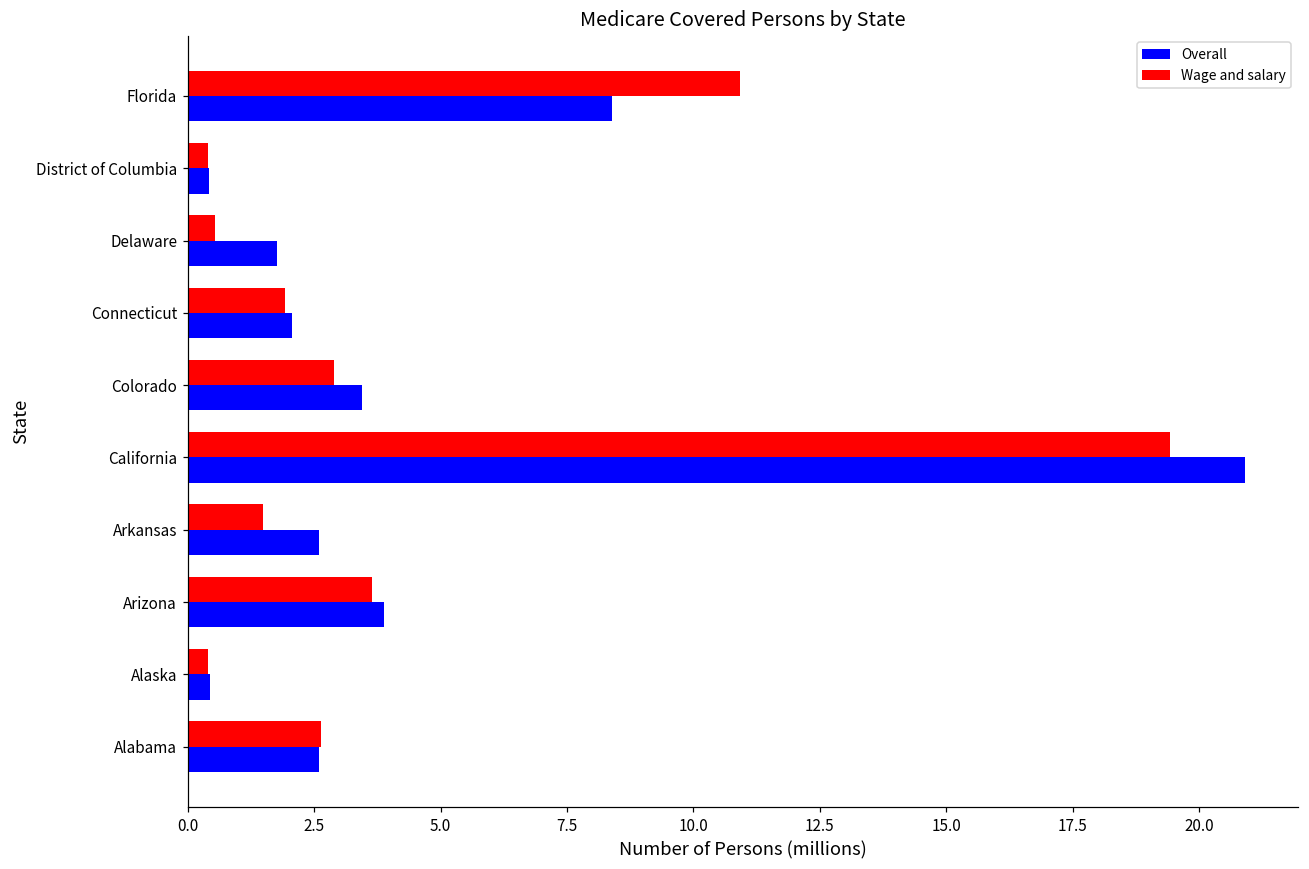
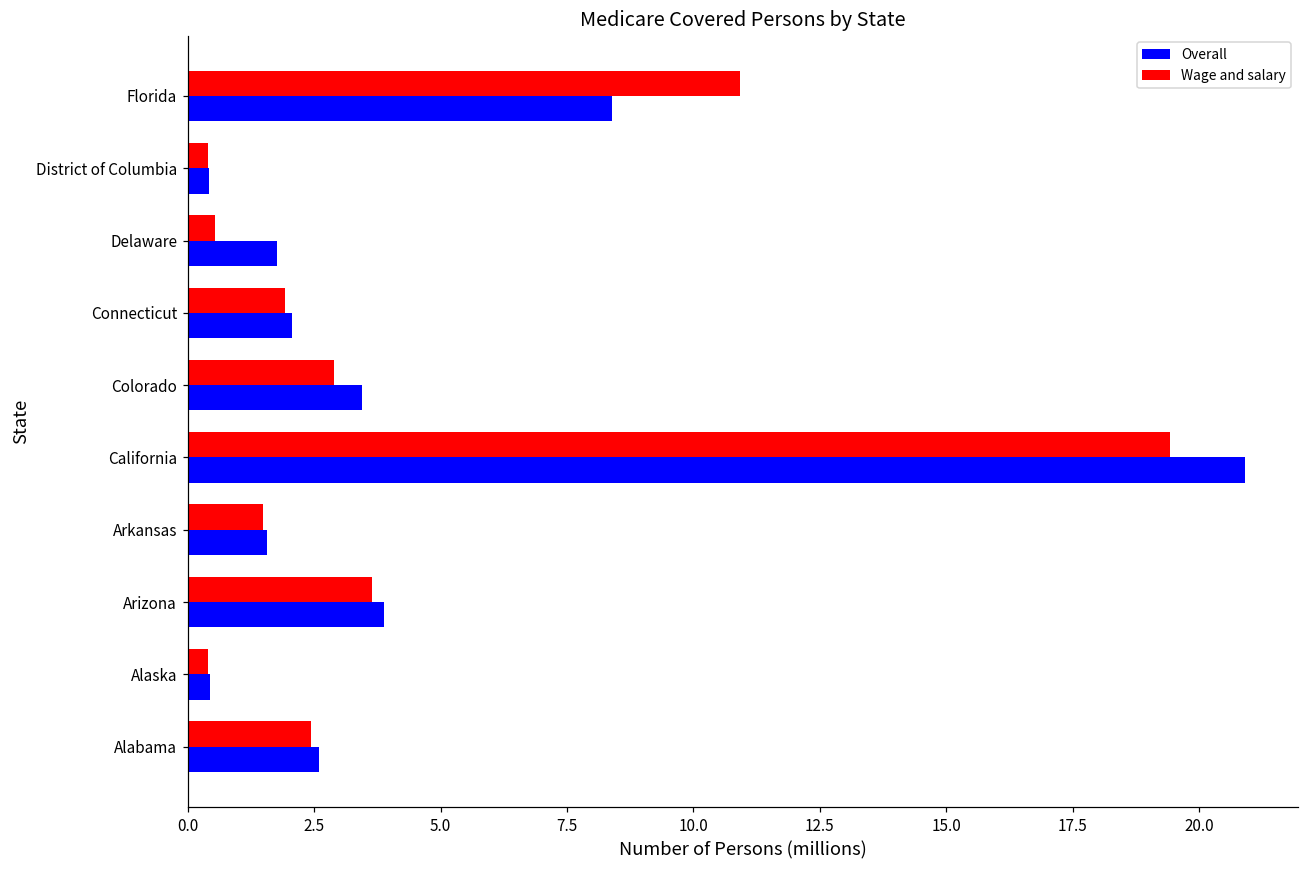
Overall, Arkansas: 2.6 -> 1.6
Wage and salary, Alabama: 2.6 -> 2.4
